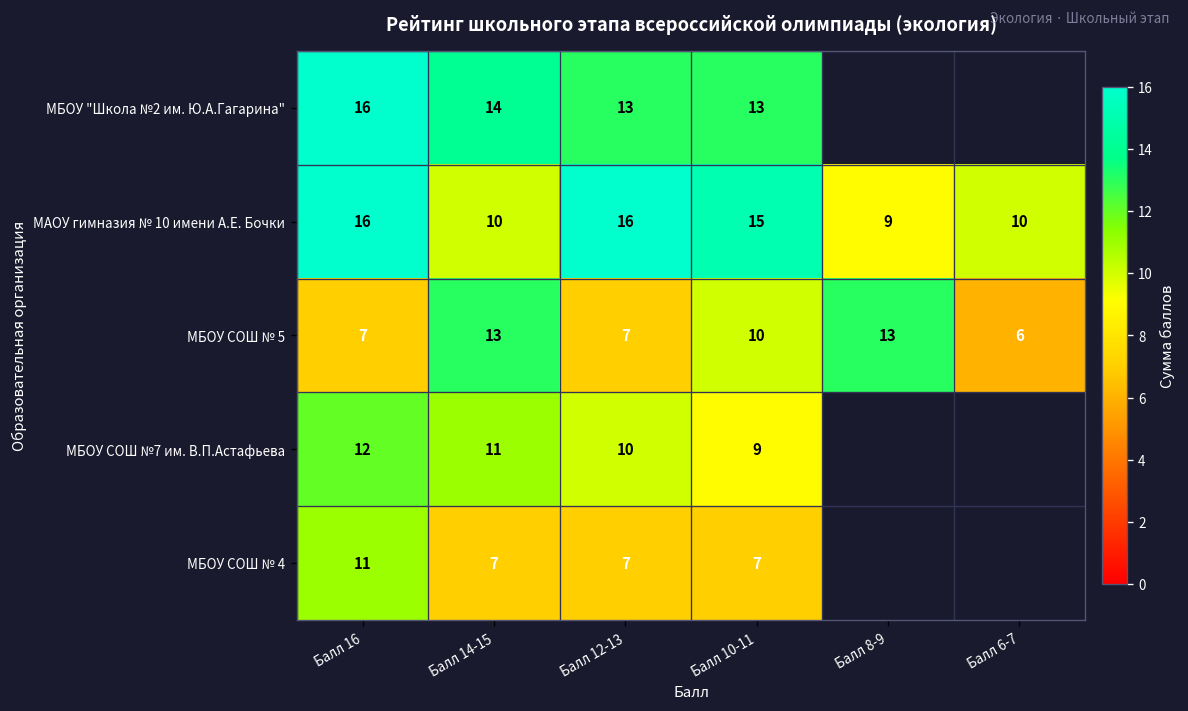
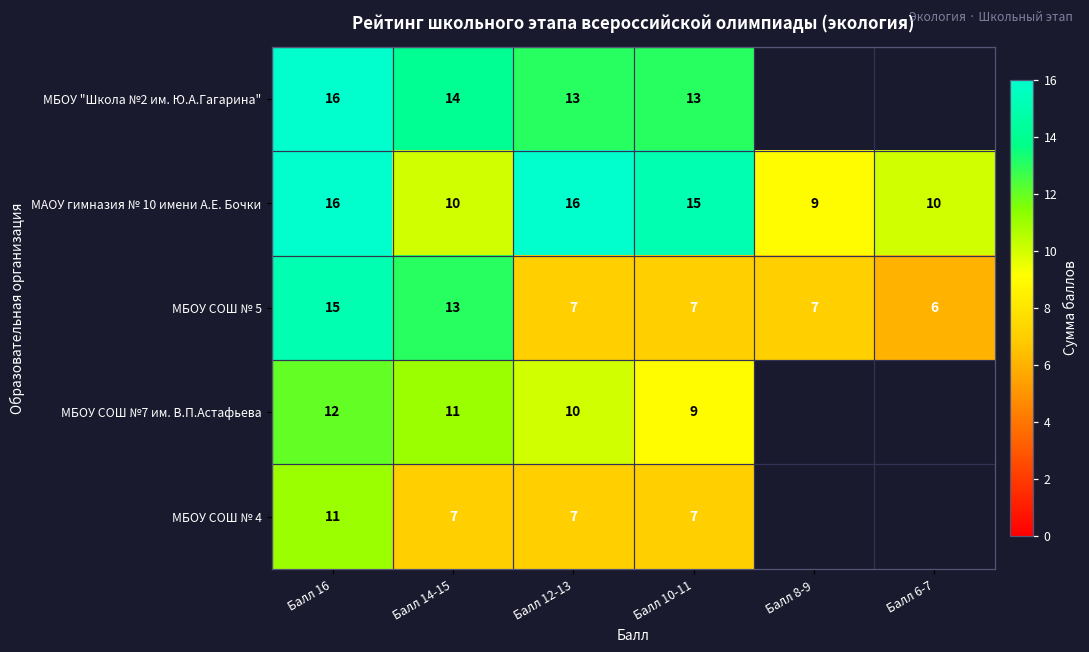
МБОУ СОШ № 5, Балл 16: 7 -> 15
МБОУ СОШ № 5, Балл 10-11: 10 -> 7
МБОУ СОШ № 5, Балл 8-9: 13 -> 7
